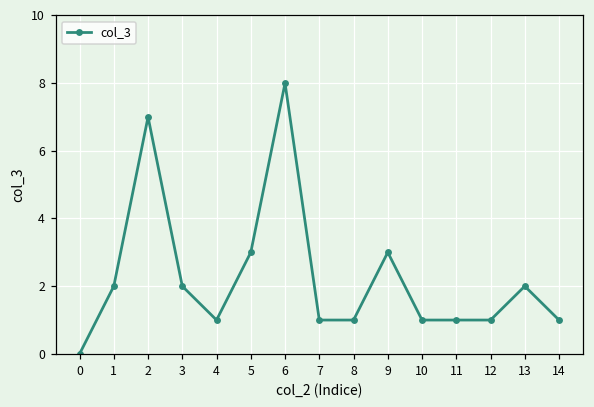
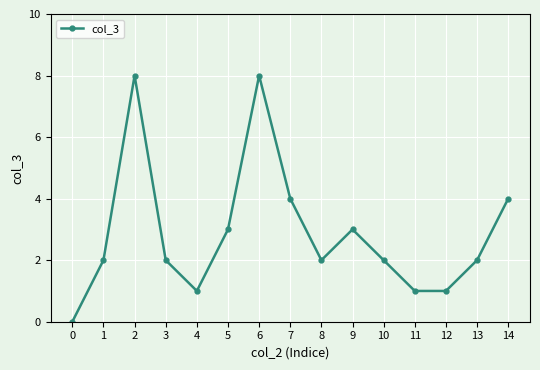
2: 7 -> 8
7: 1 -> 4
8: 1 -> 2
10: 1 -> 2
14: 1 -> 4
